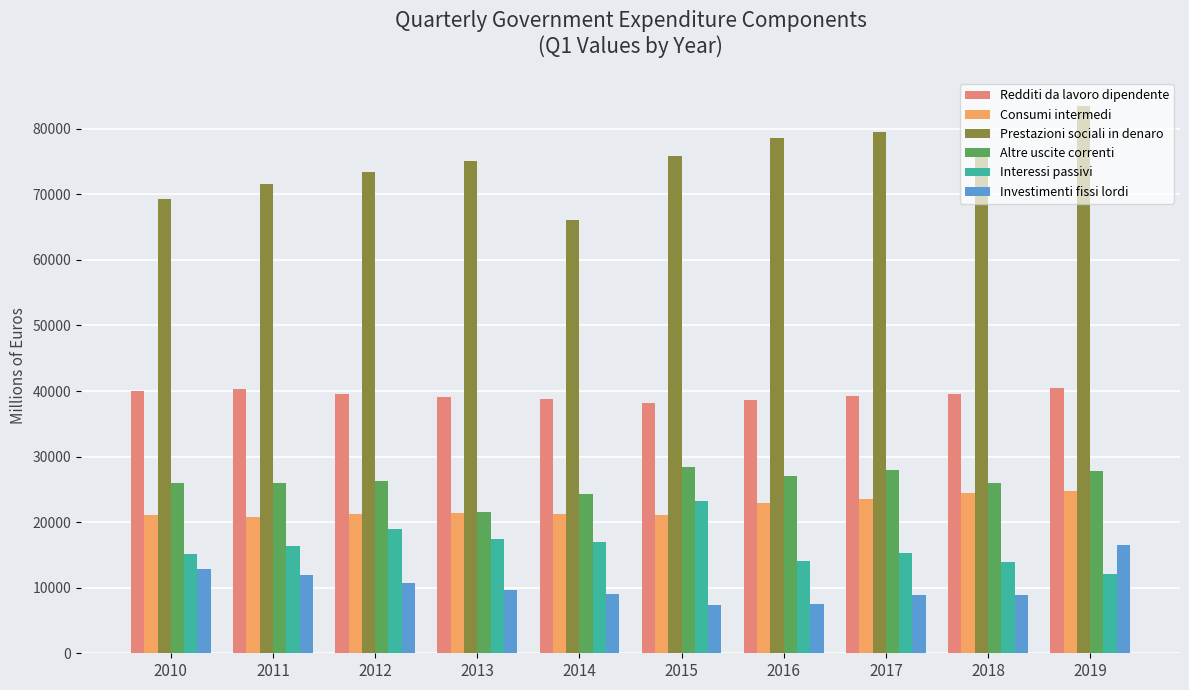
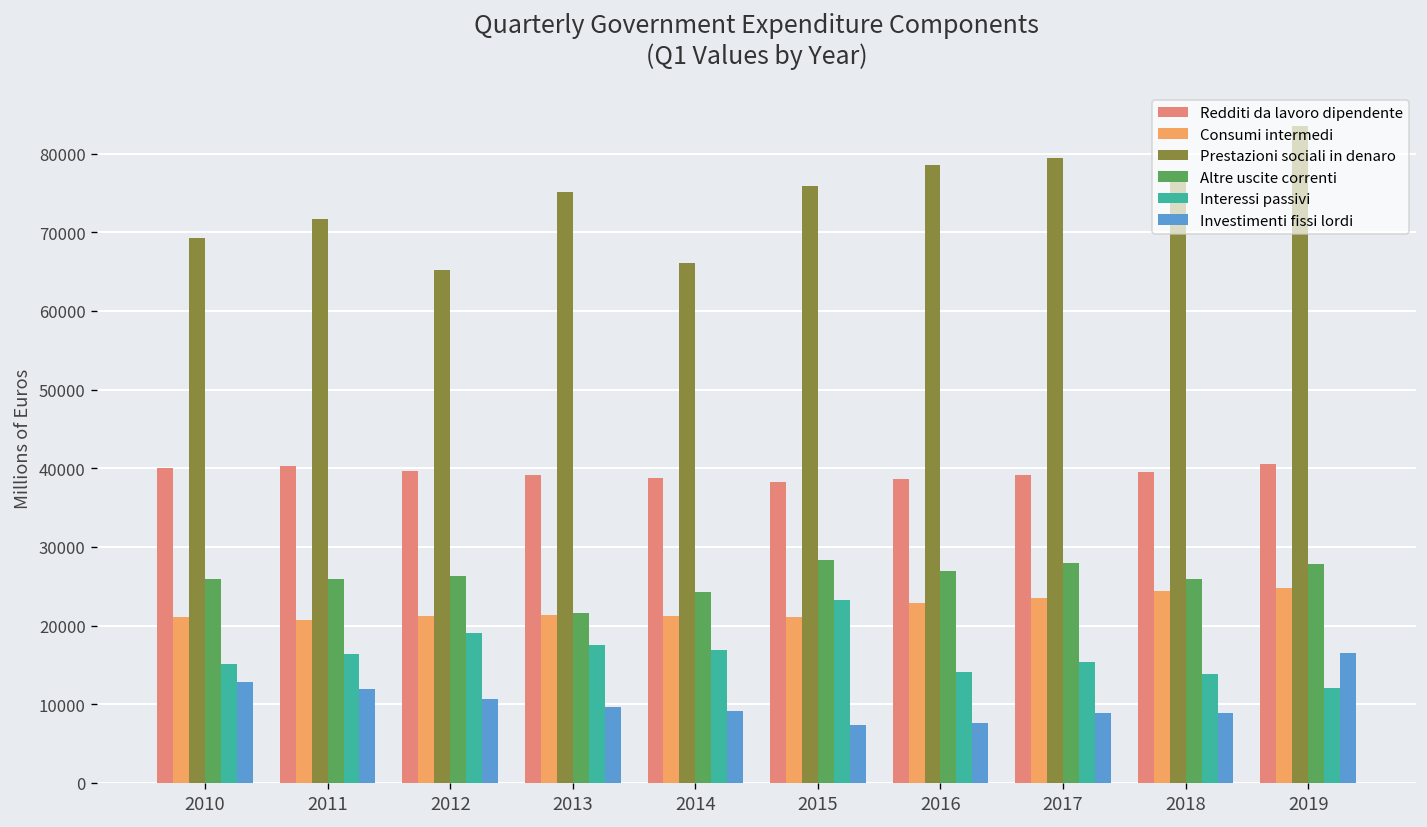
Prestazioni sociali in denaro, 2012: 73000 -> 65000
